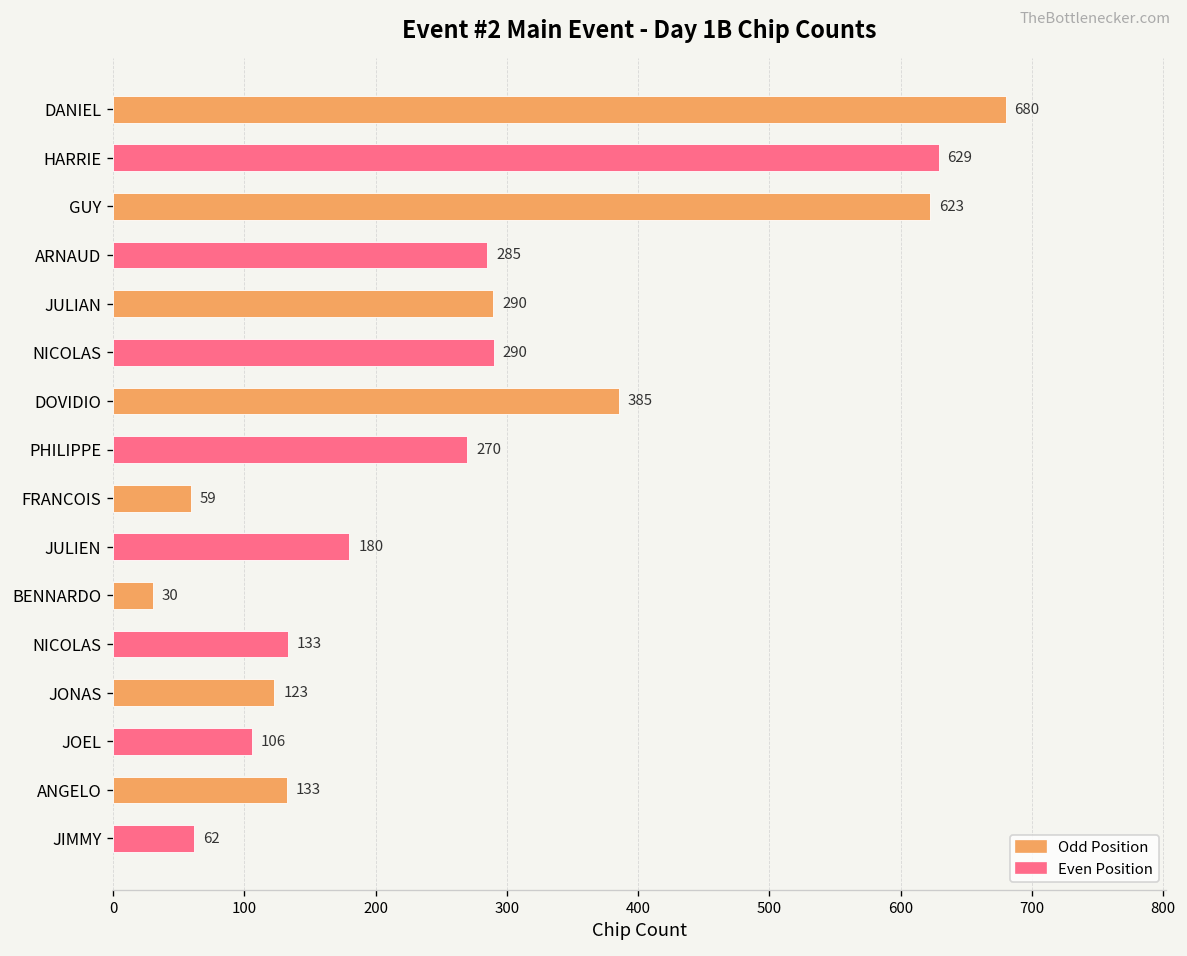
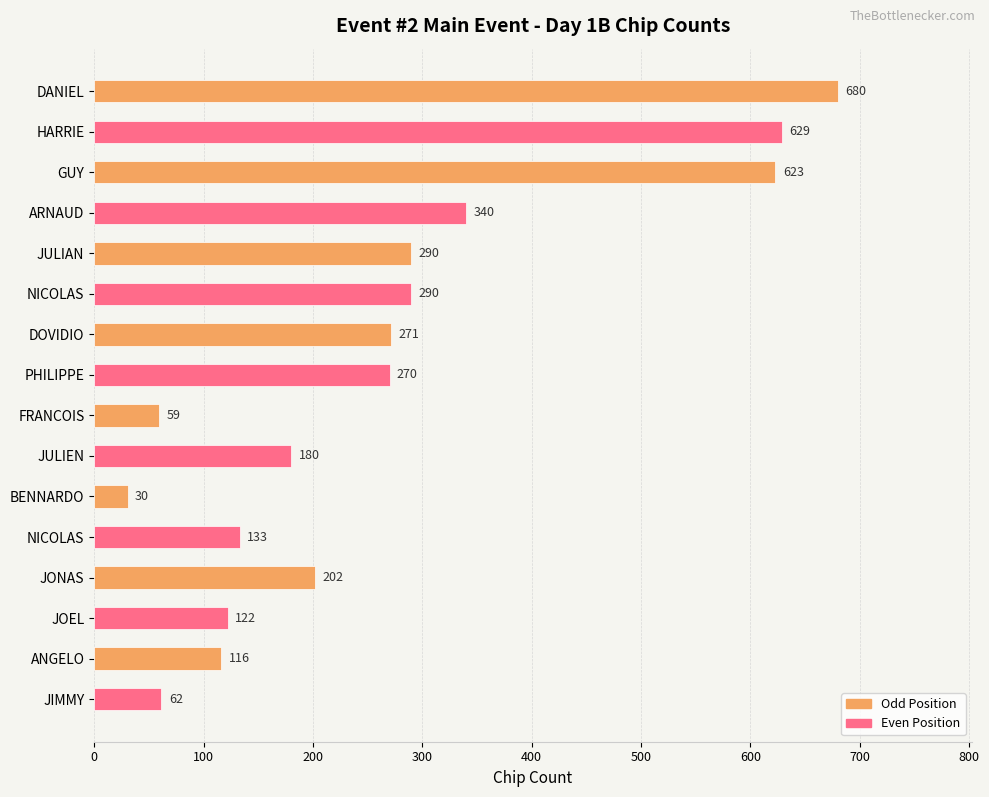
ARNAUD: 285 -> 340
DOVIDIO: 385 -> 271
JONAS: 123 -> 202
JOEL: 106 -> 122
ANGELO: 133 -> 116
